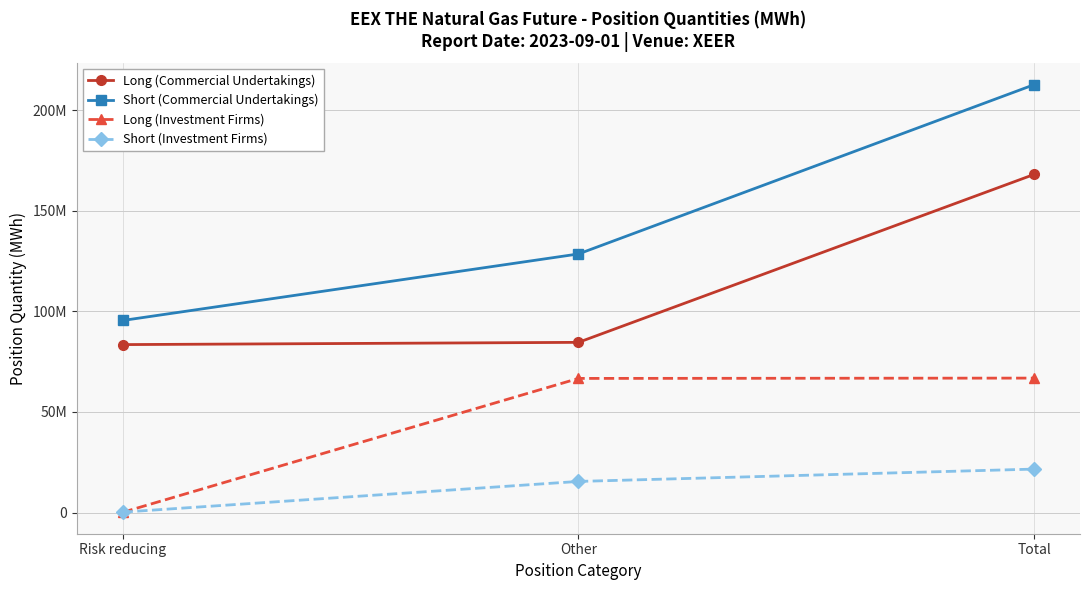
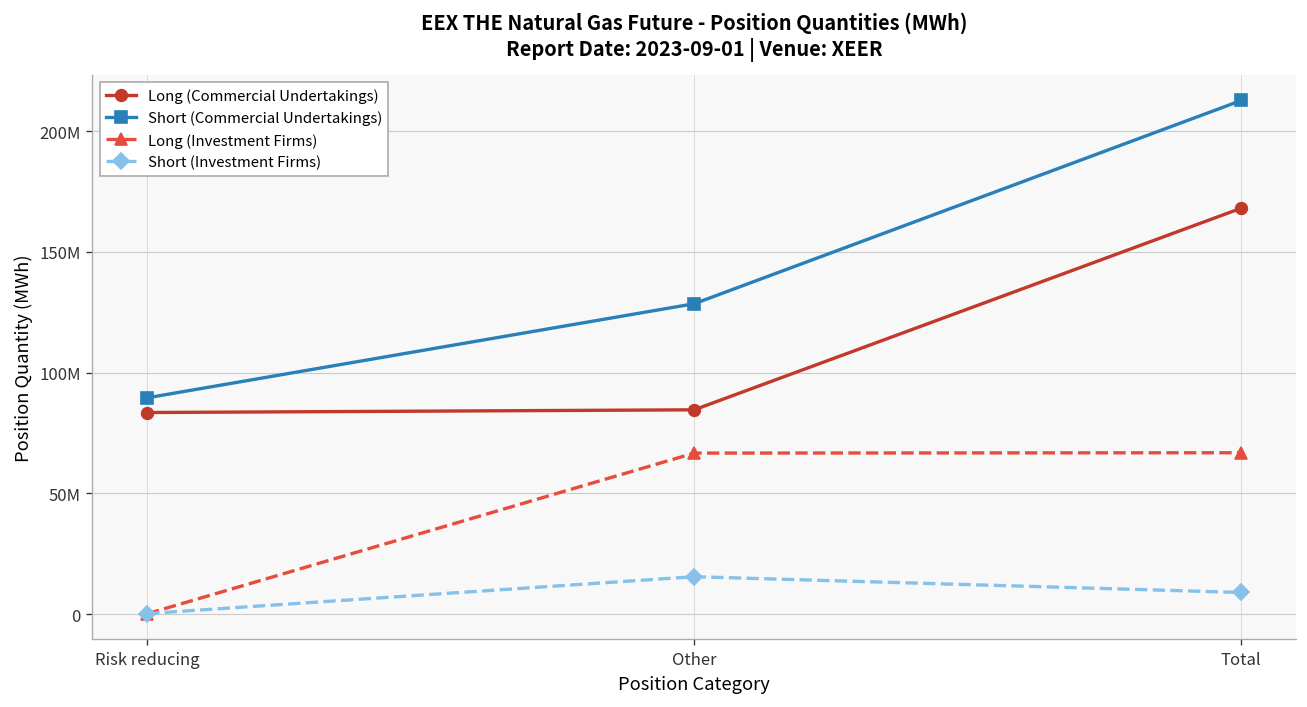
Short (Commercial Undertakings), Risk reducing: 95000000 -> 90000000
Short (Investment Firms), Total: 22000000 -> 9000000
